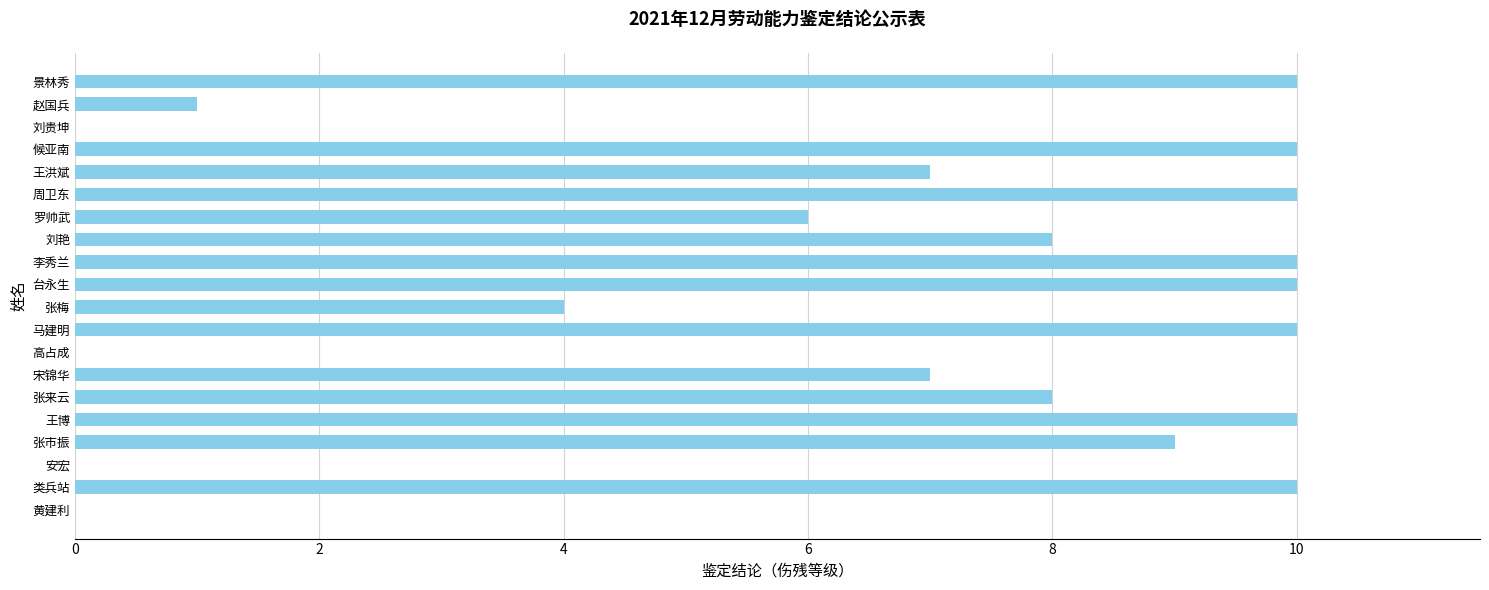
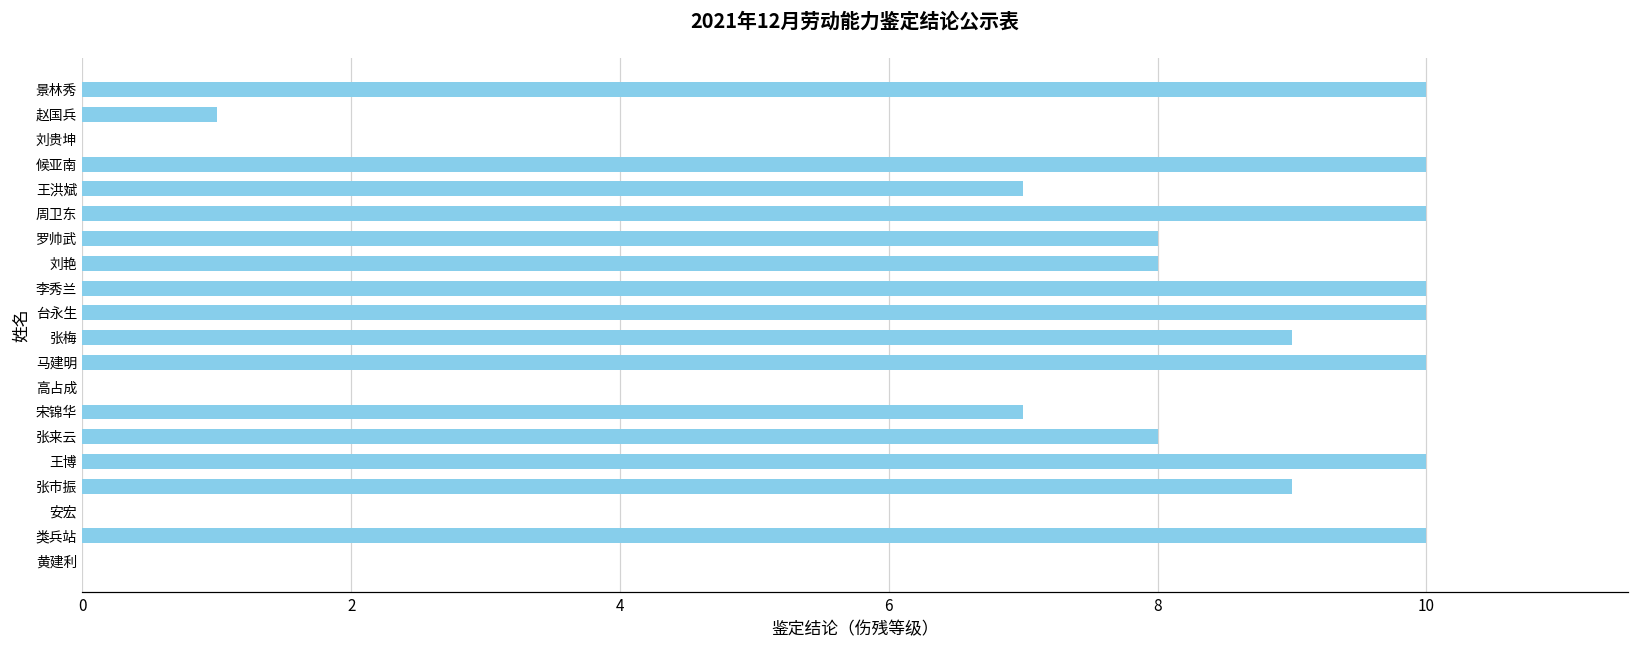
罗帅武: 6 -> 8
张梅: 4 -> 9
